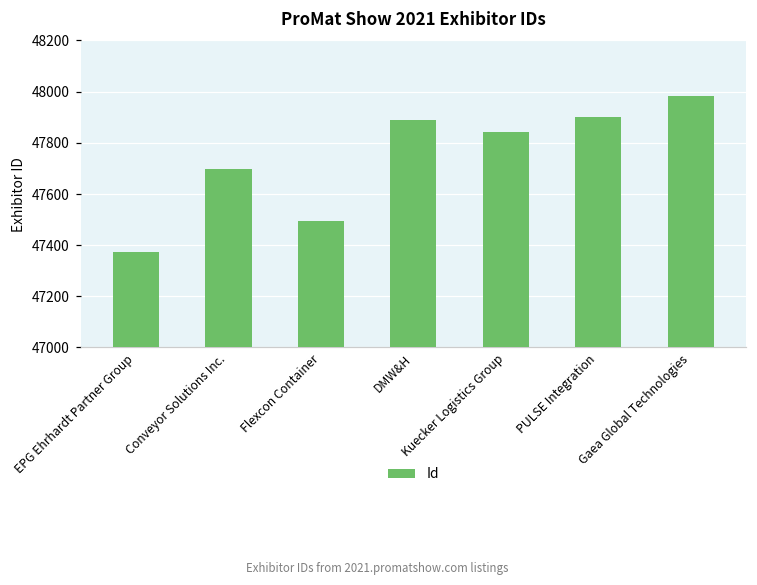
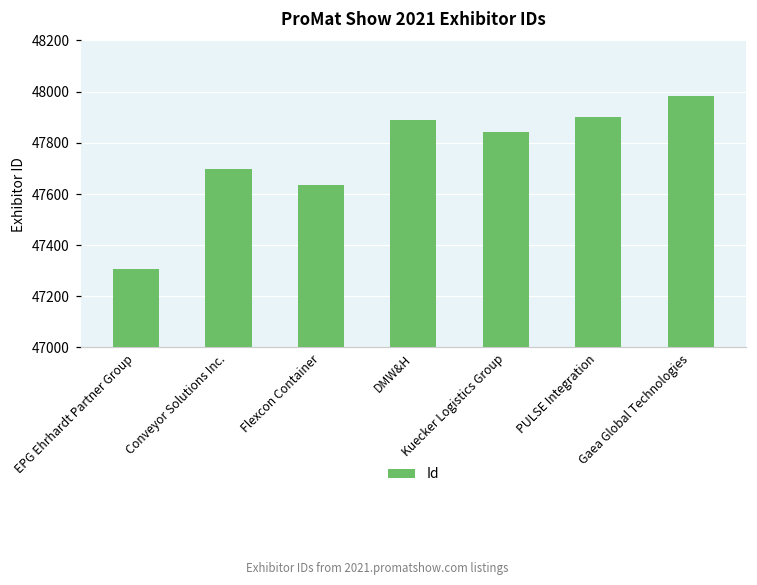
EPG Ehrhardt Partner Group: 47370 -> 47310
Flexcon Container: 47490 -> 47630
